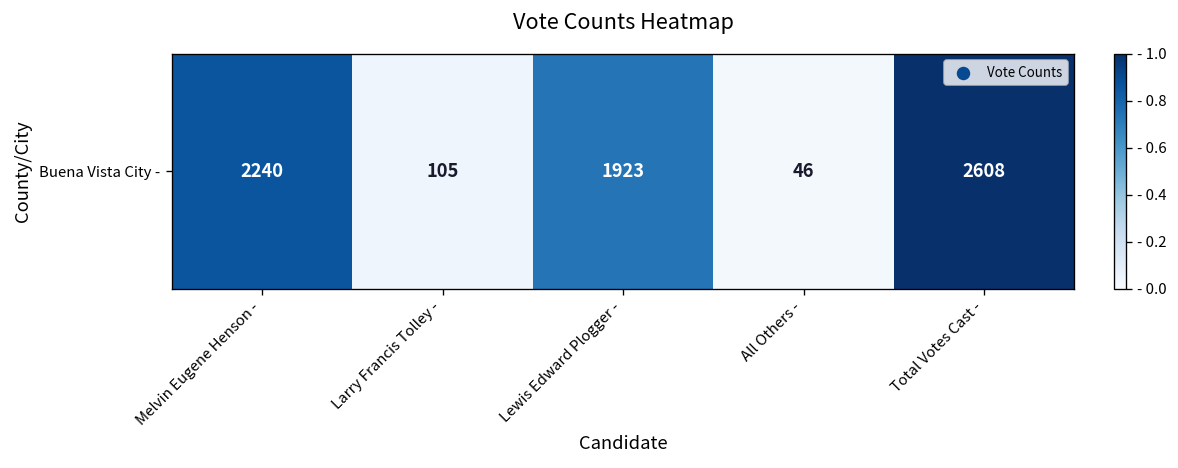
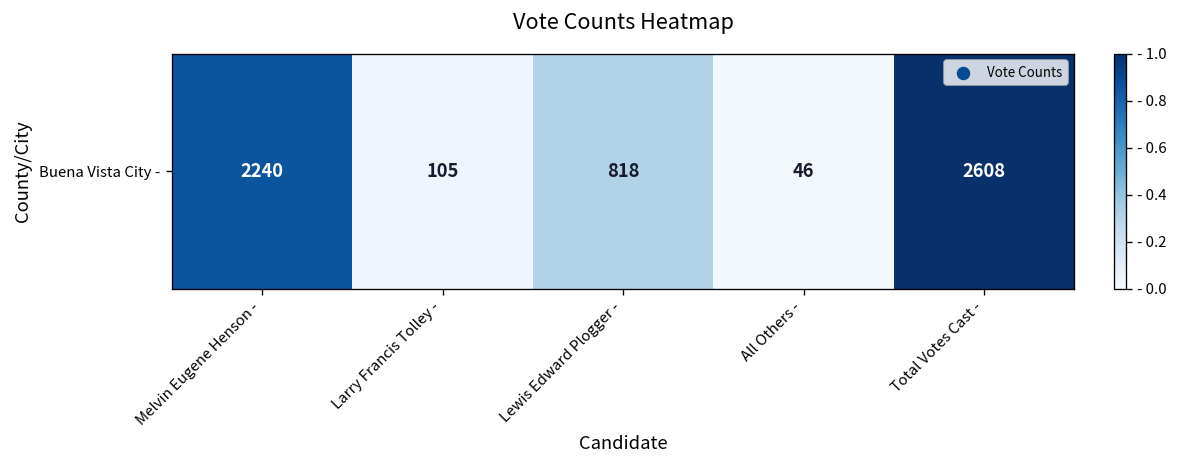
Buena Vista City -, Lewis Edward Plogger -: 1923 -> 818
